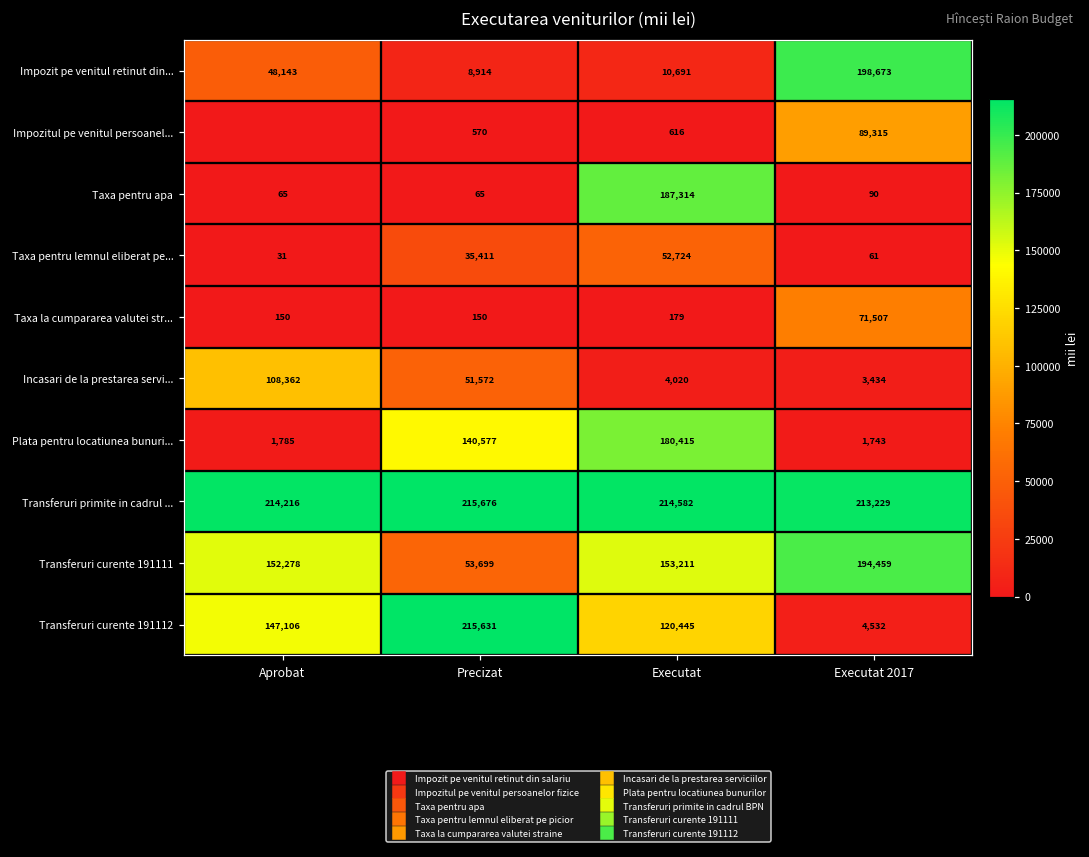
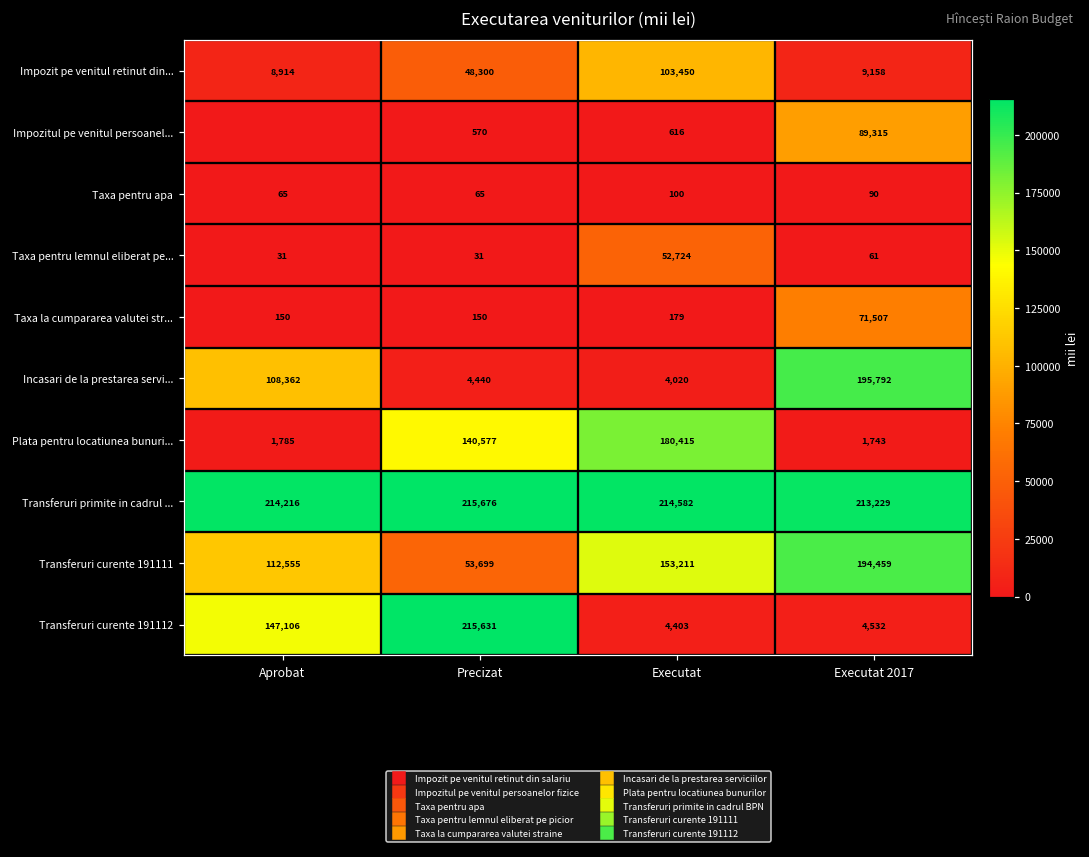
Impozit pe venitul retinut din..., Aprobat: 48,143 -> 8,914
Impozit pe venitul retinut din..., Precizat: 8,914 -> 48,300
Impozit pe venitul retinut din..., Executat: 10,691 -> 103,450
Impozit pe venitul retinut din..., Executat 2017: 198,673 -> 9,158
Taxa pentru apa, Executat: 187,314 -> 100
Taxa pentru lemnul eliberat pe..., Precizat: 35,411 -> 31
Incasari de la prestarea servi..., Precizat: 51,572 -> 4,440
Incasari de la prestarea servi..., Executat 2017: 3,434 -> 195,792
Transferuri curente 191111, Aprobat: 152,278 -> 112,555
Transferuri curente 191112, Executat: 120,445 -> 4,403
